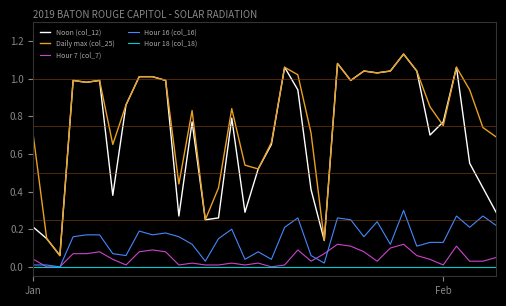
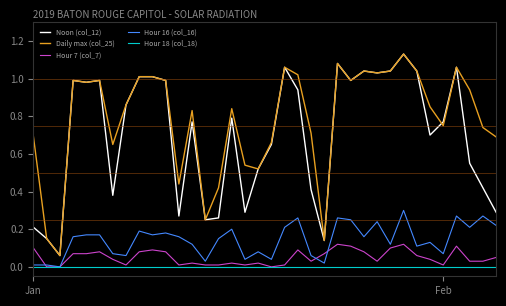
Hour 7 (col_7), Jan: 0.04 -> 0.10
Hour 16 (col_16), Feb: 0.13 -> 0.07
